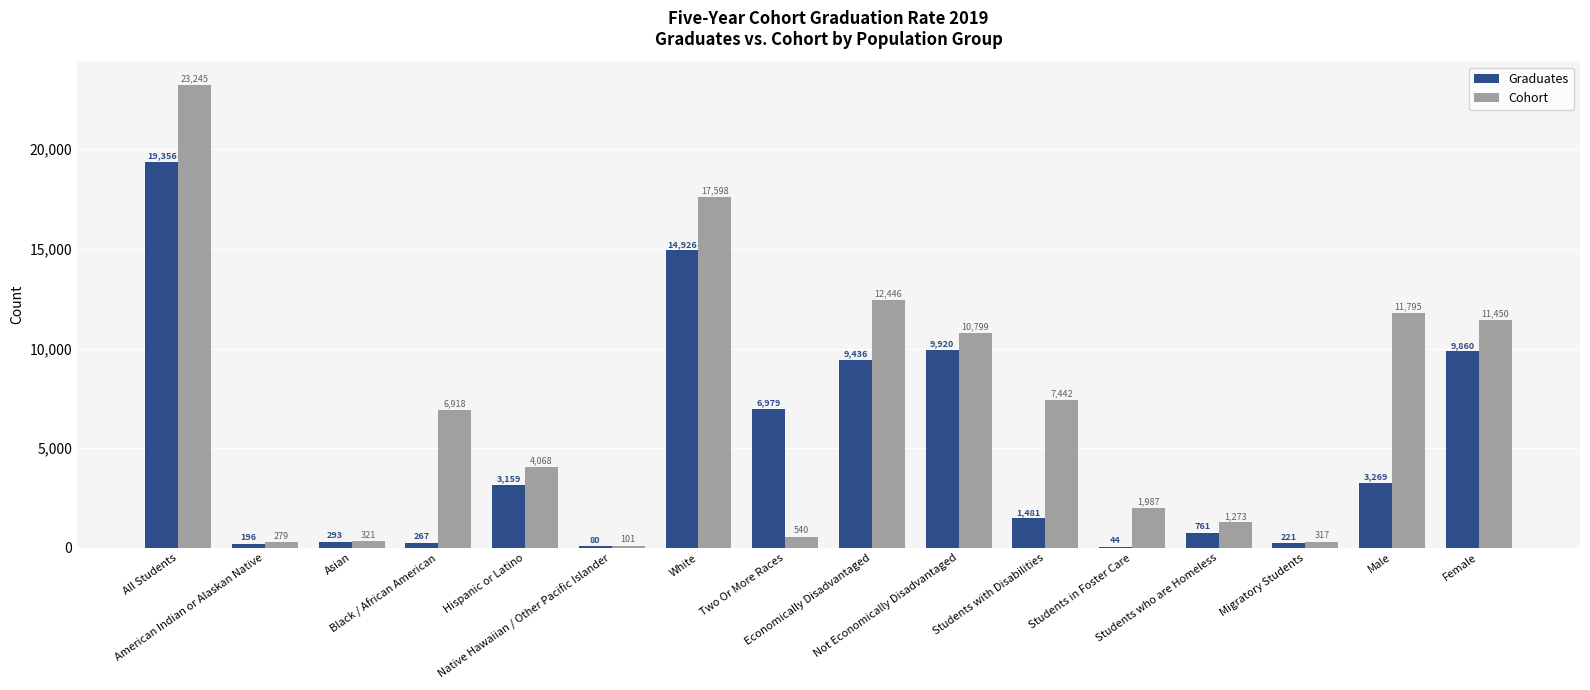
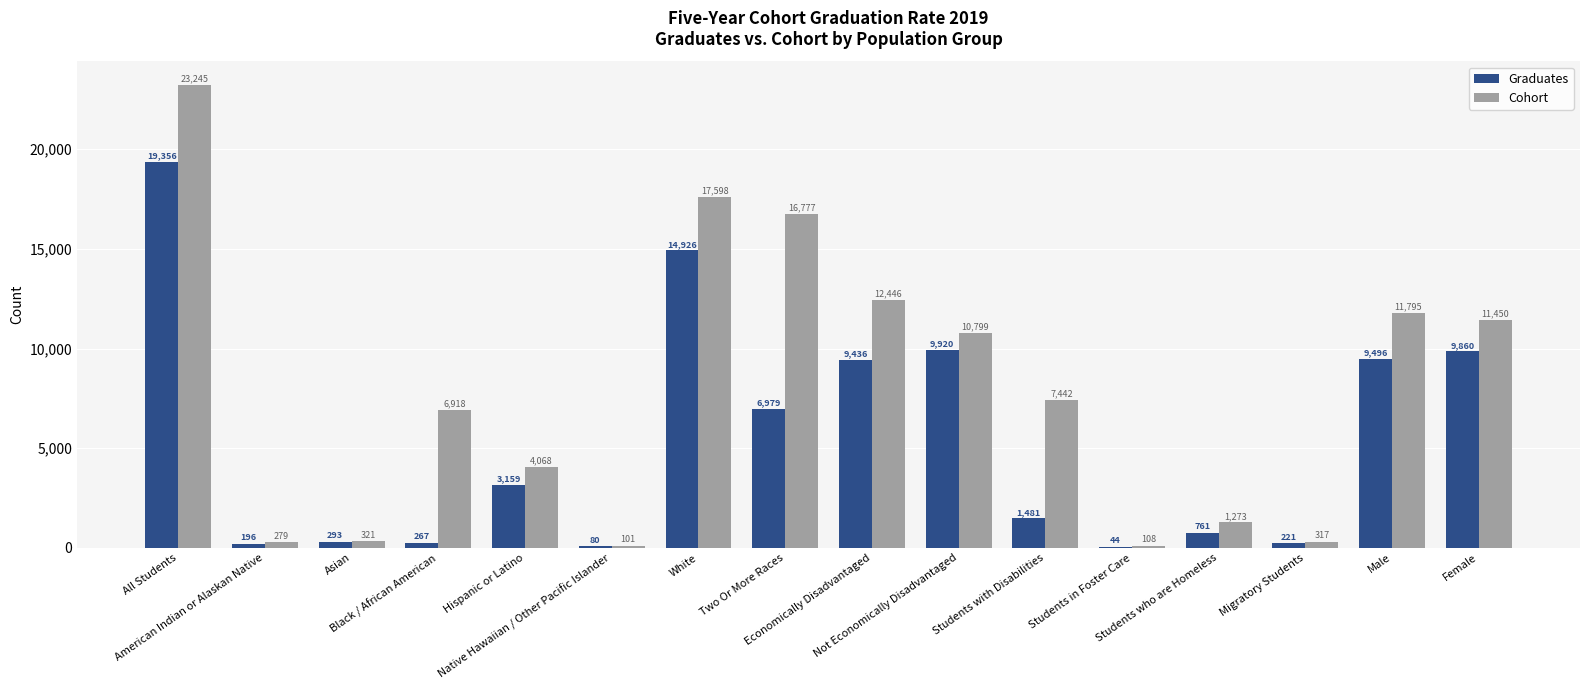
Cohort, Two Or More Races: 540 -> 16,777
Cohort, Students in Foster Care: 1,987 -> 108
Graduates, Male: 3,269 -> 9,496
